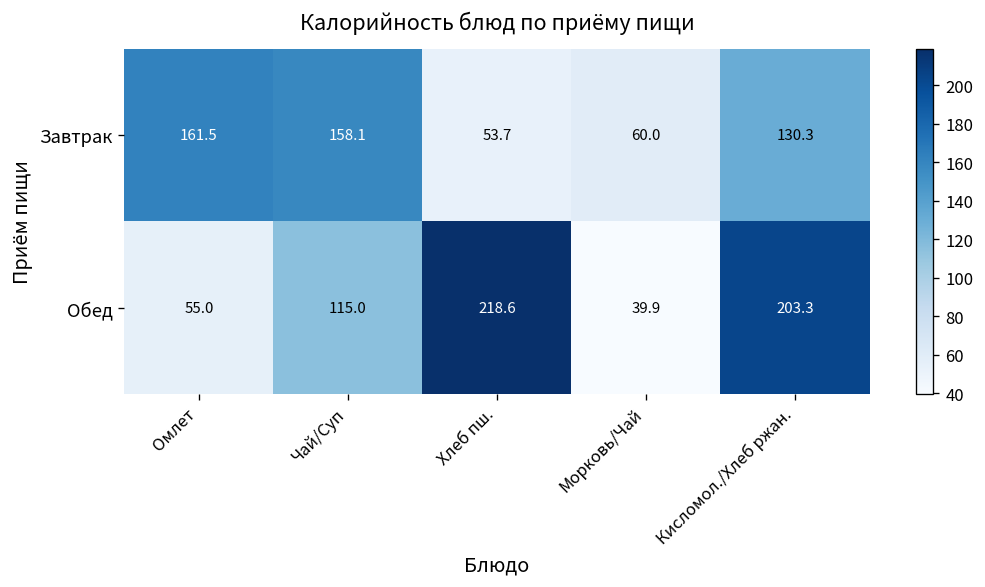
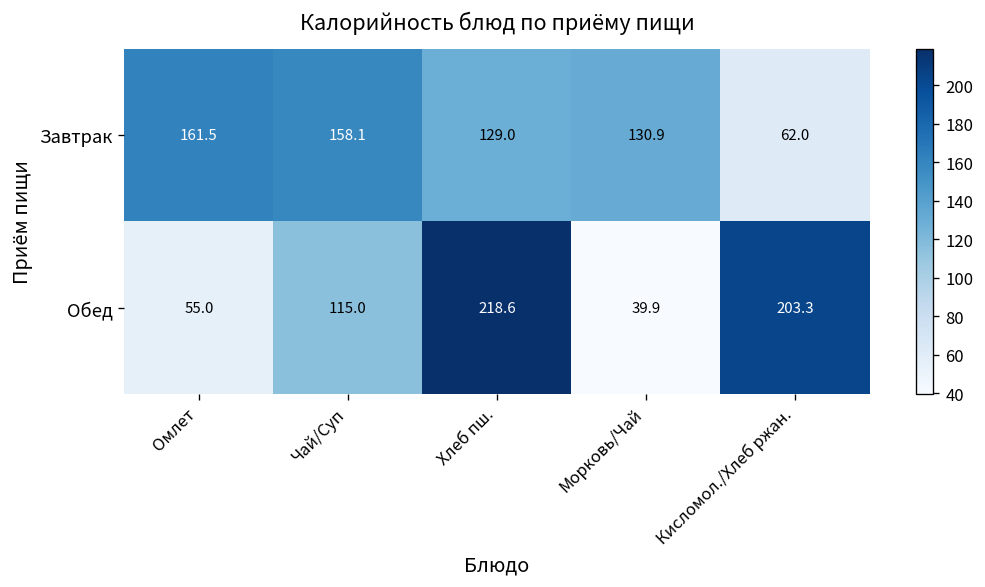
Завтрак, Хлеб пш.: 53.7 -> 129.0
Завтрак, Морковь/Чай: 60.0 -> 130.9
Завтрак, Кисломол./Хлеб ржан.: 130.3 -> 62.0
